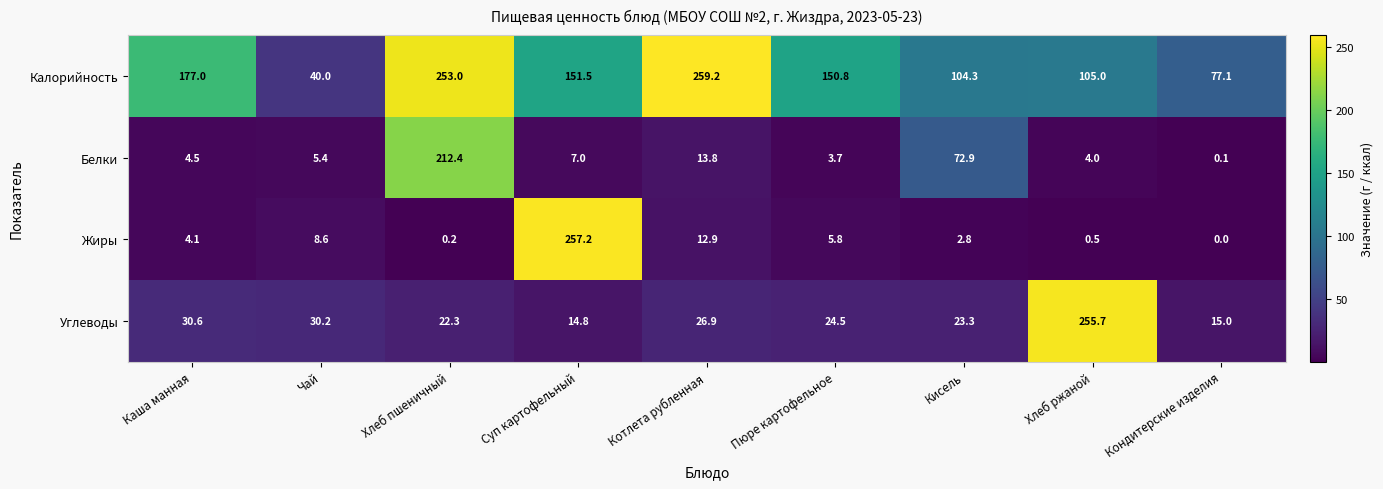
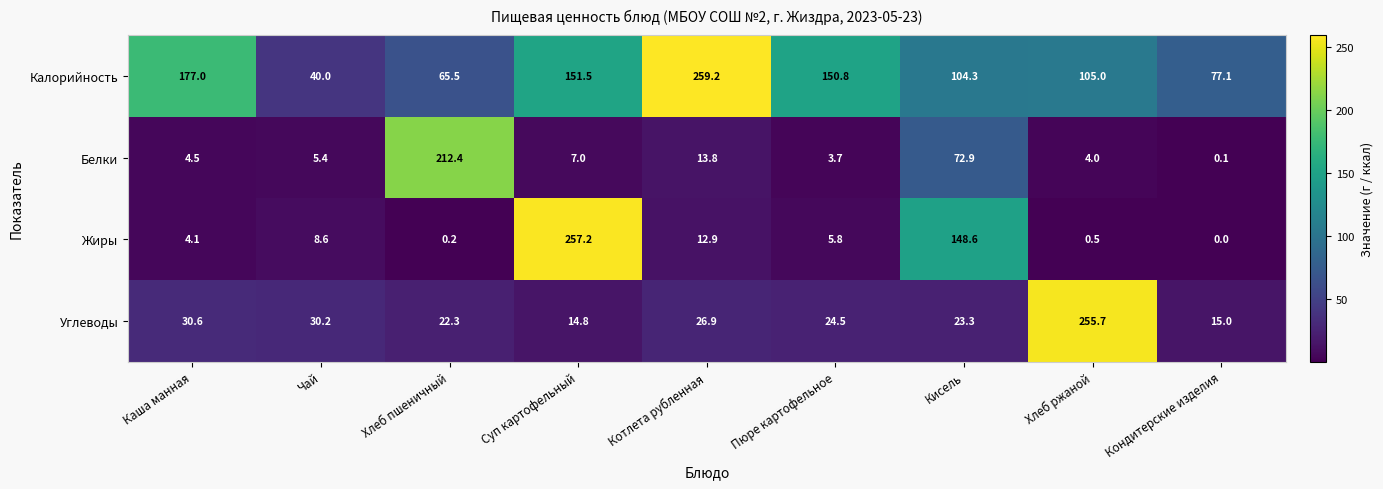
Калорийность, Хлеб пшеничный: 253.0 -> 65.5
Жиры, Кисель: 2.8 -> 148.6
